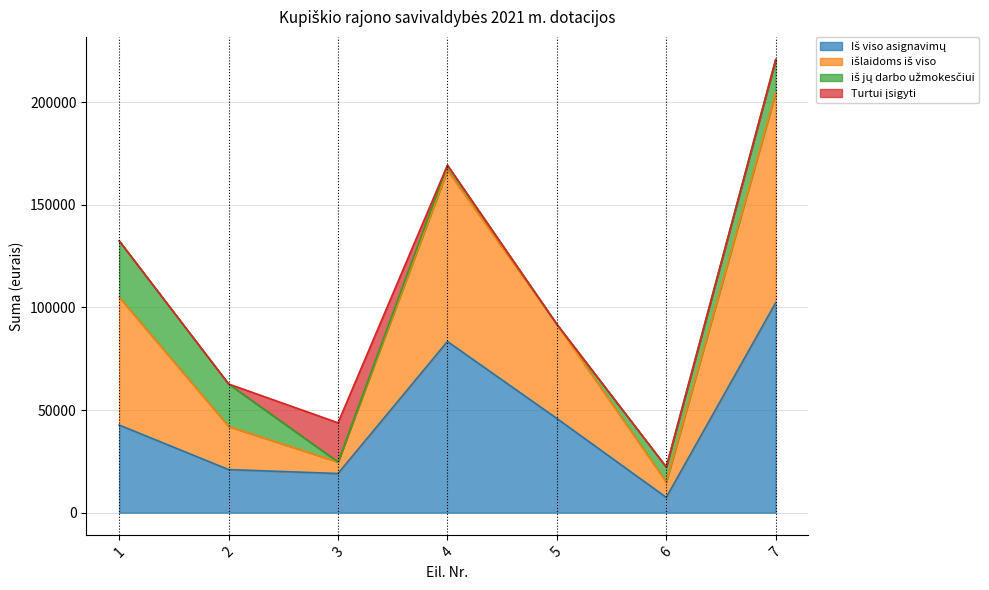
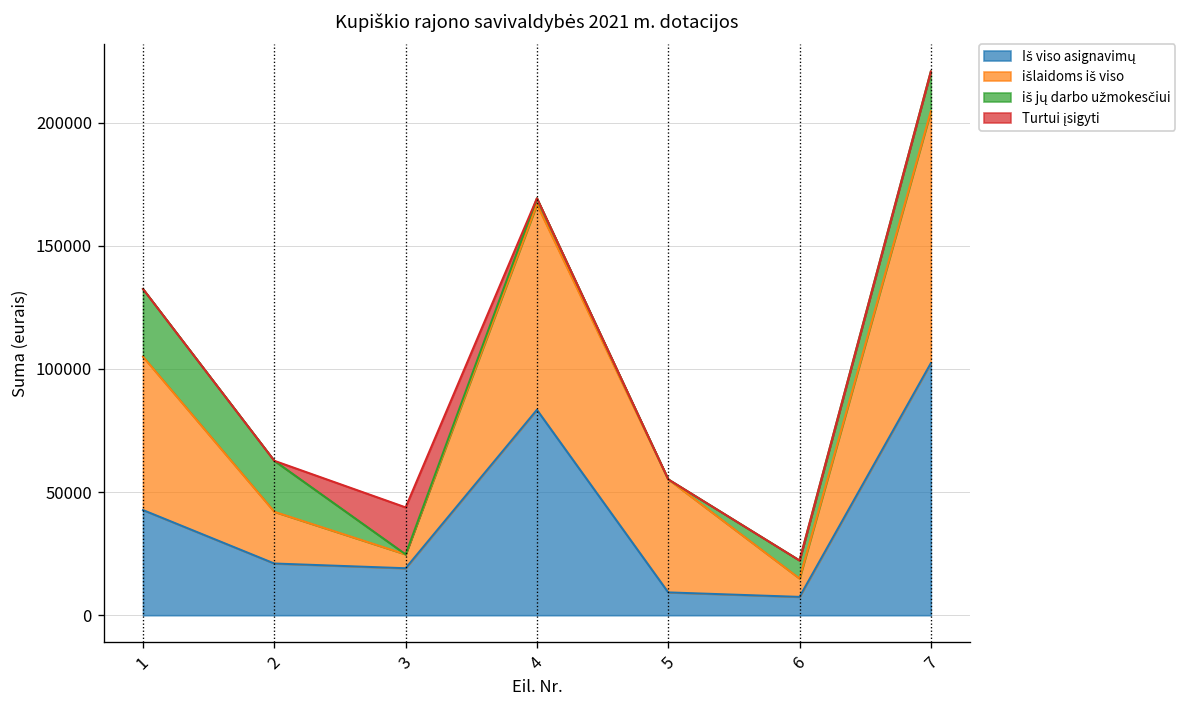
Iš viso asignavimų, 5: 46000 -> 9000
